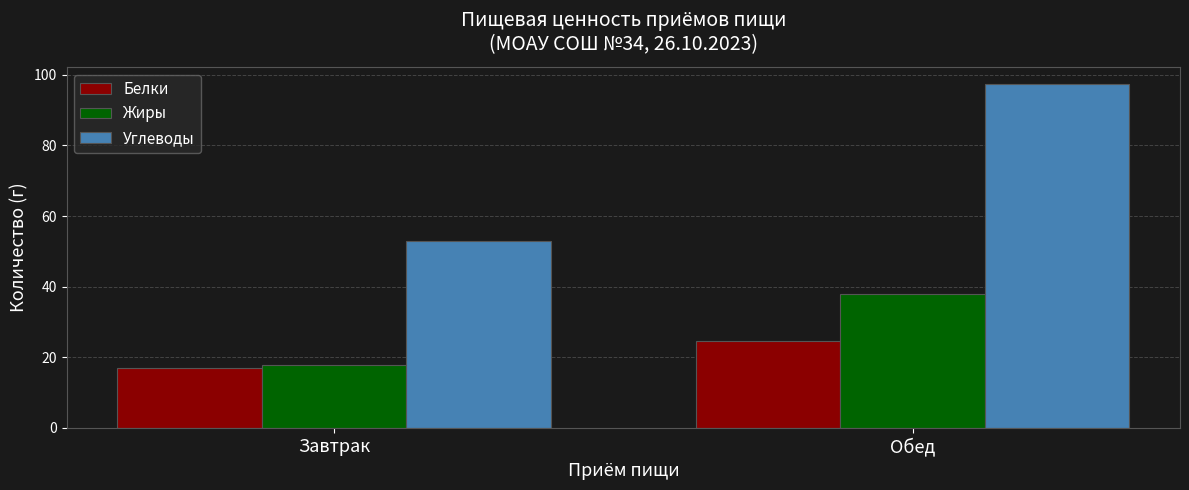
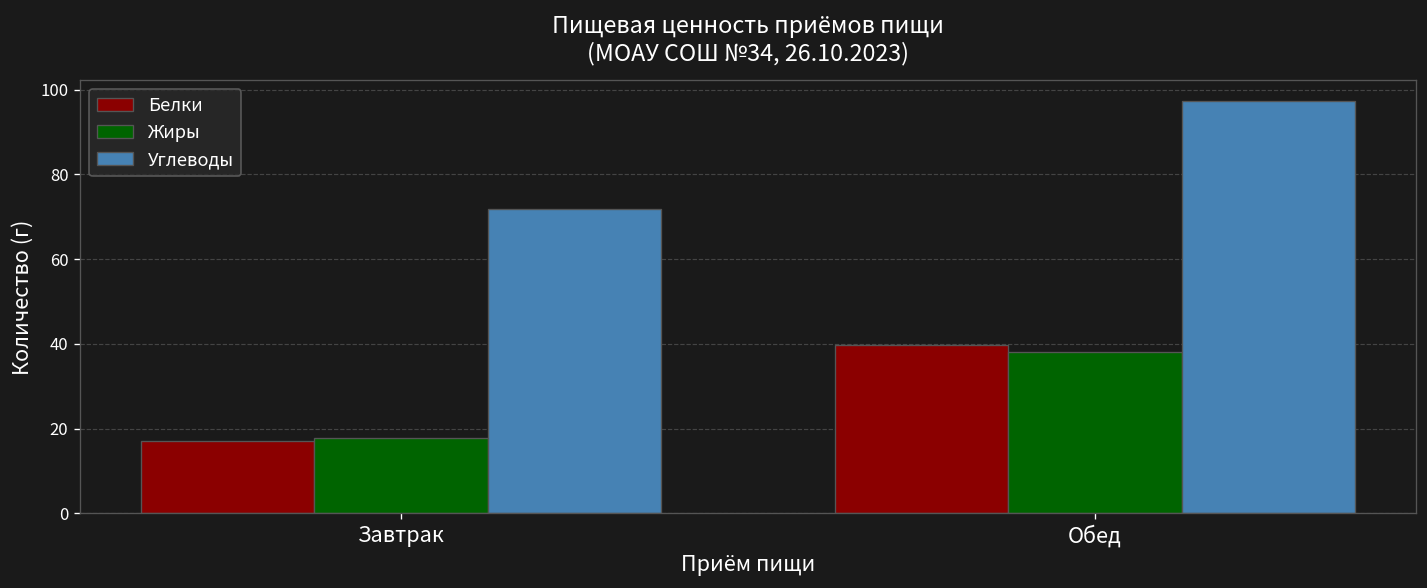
Углеводы, Завтрак: 53 -> 72
Белки, Обед: 25 -> 40
